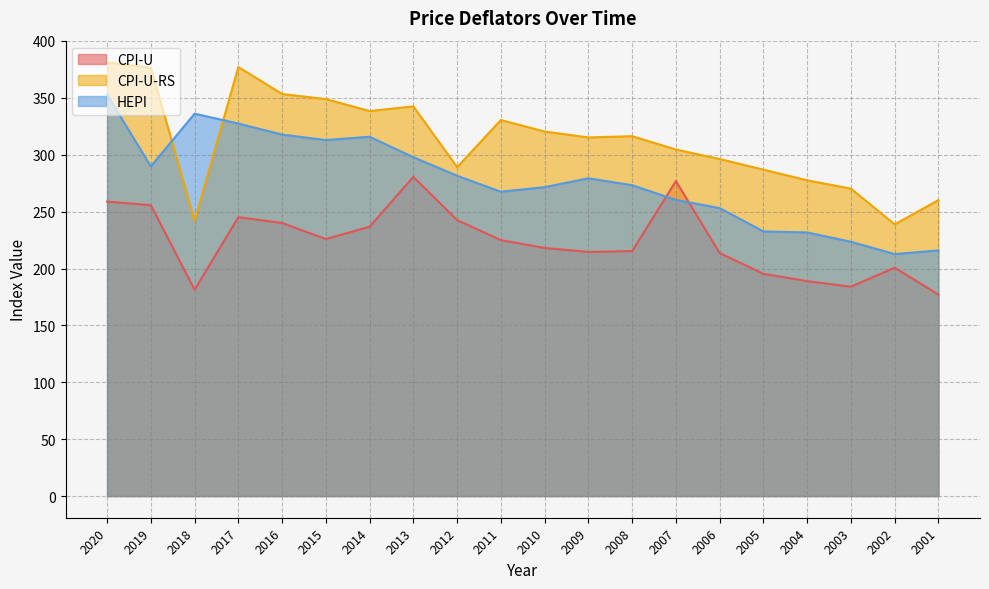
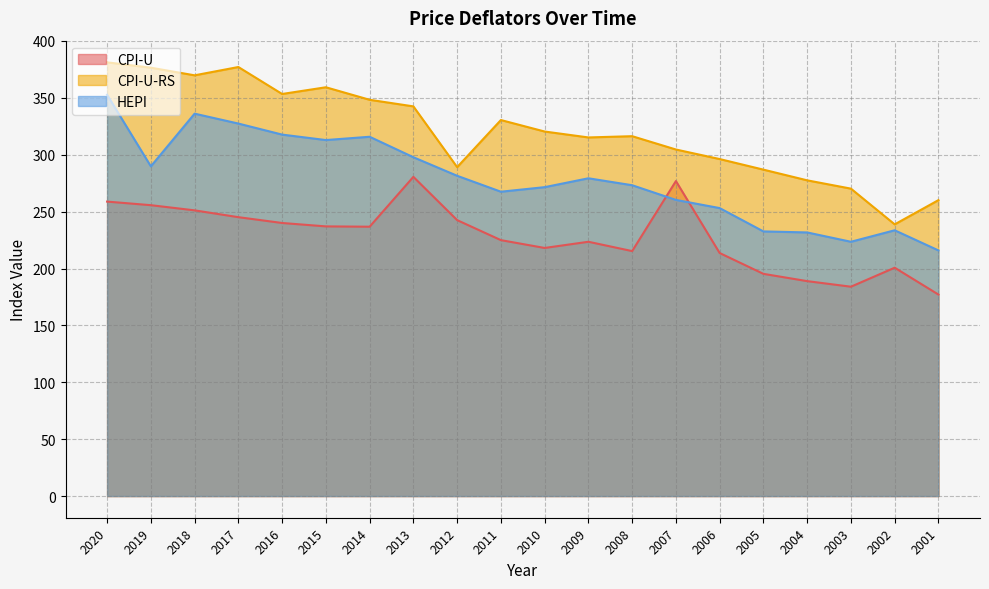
CPI-U, 2018: 181 -> 251
CPI-U-RS, 2018: 242 -> 370
CPI-U, 2015: 226 -> 237
CPI-U-RS, 2015: 349 -> 359
CPI-U-RS, 2014: 338 -> 348
CPI-U, 2009: 215 -> 224
HEPI, 2002: 213 -> 234
